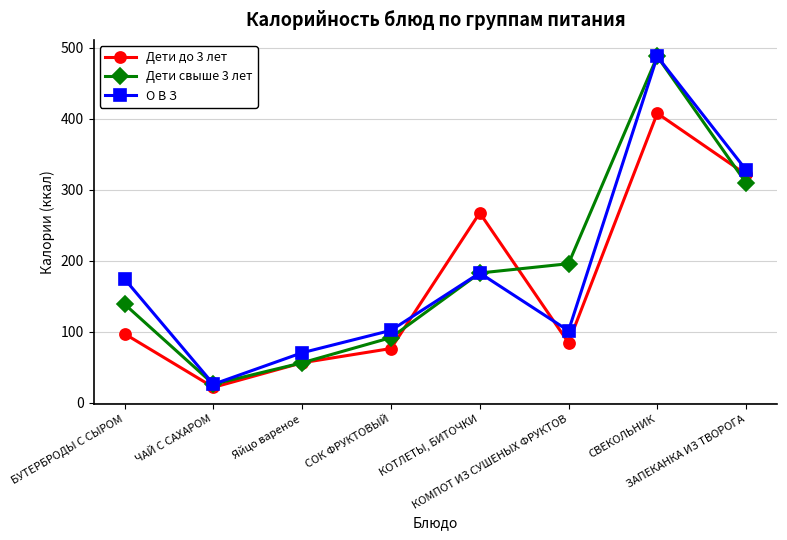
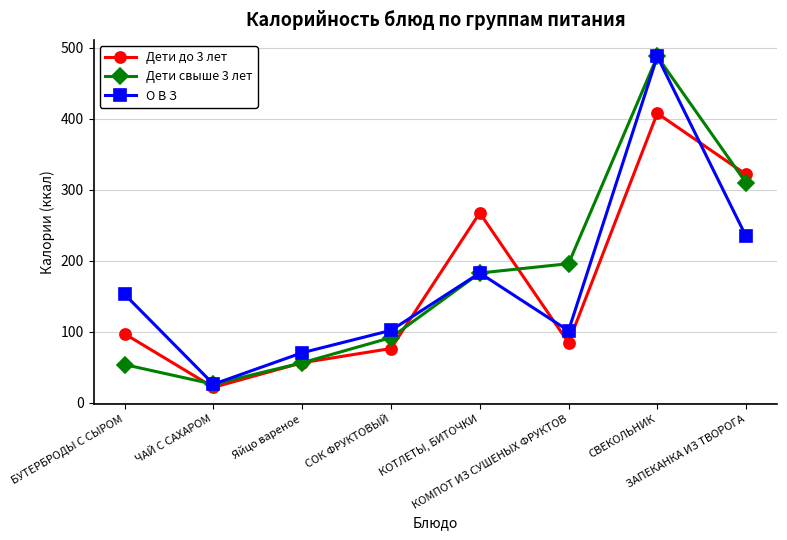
Дети свыше 3 лет, БУТЕРБРОДЫ С СЫРОМ: 140 -> 50
О В З, БУТЕРБРОДЫ С СЫРОМ: 170 -> 150
О В З, ЗАПЕКАНКА ИЗ ТВОРОГА: 330 -> 230
